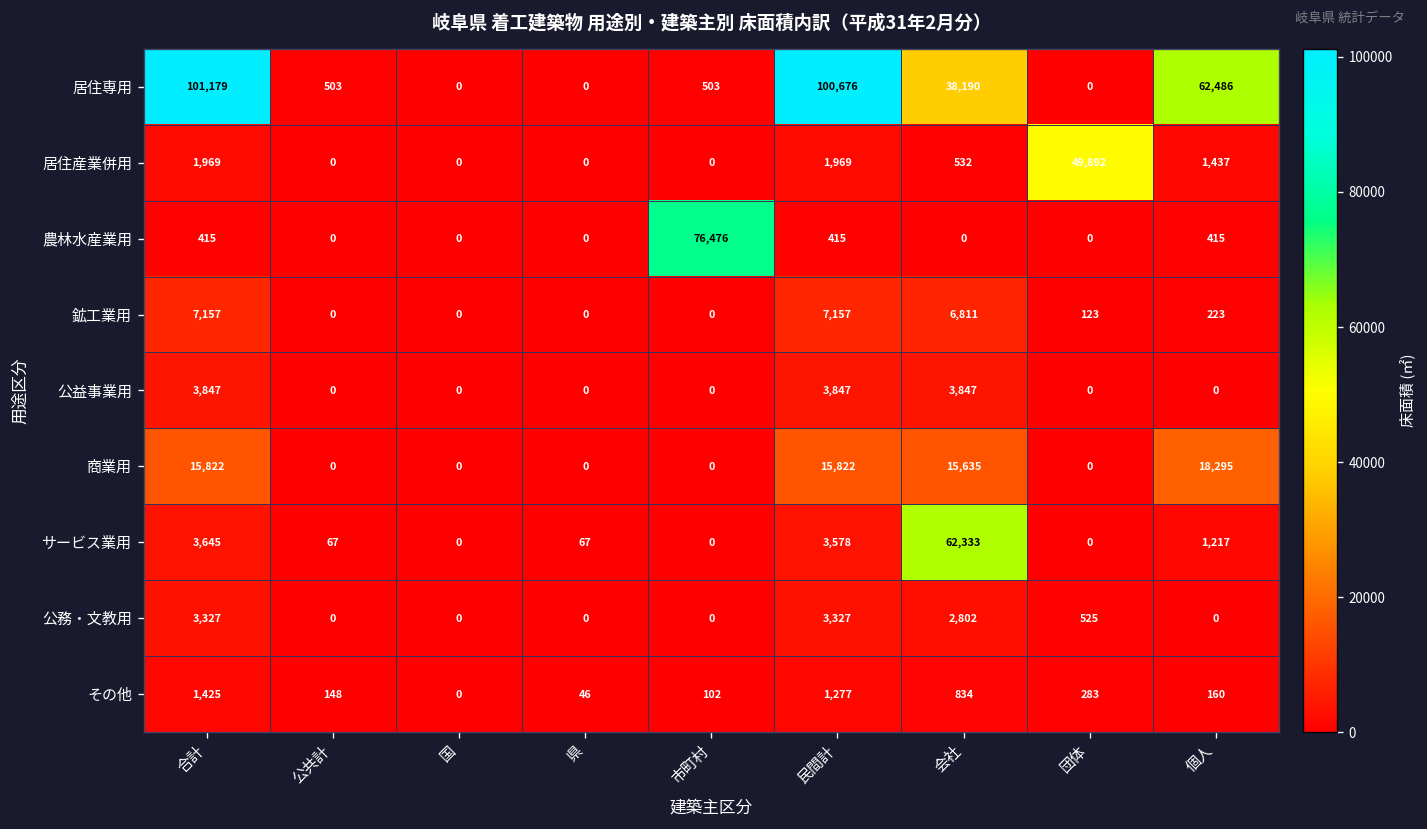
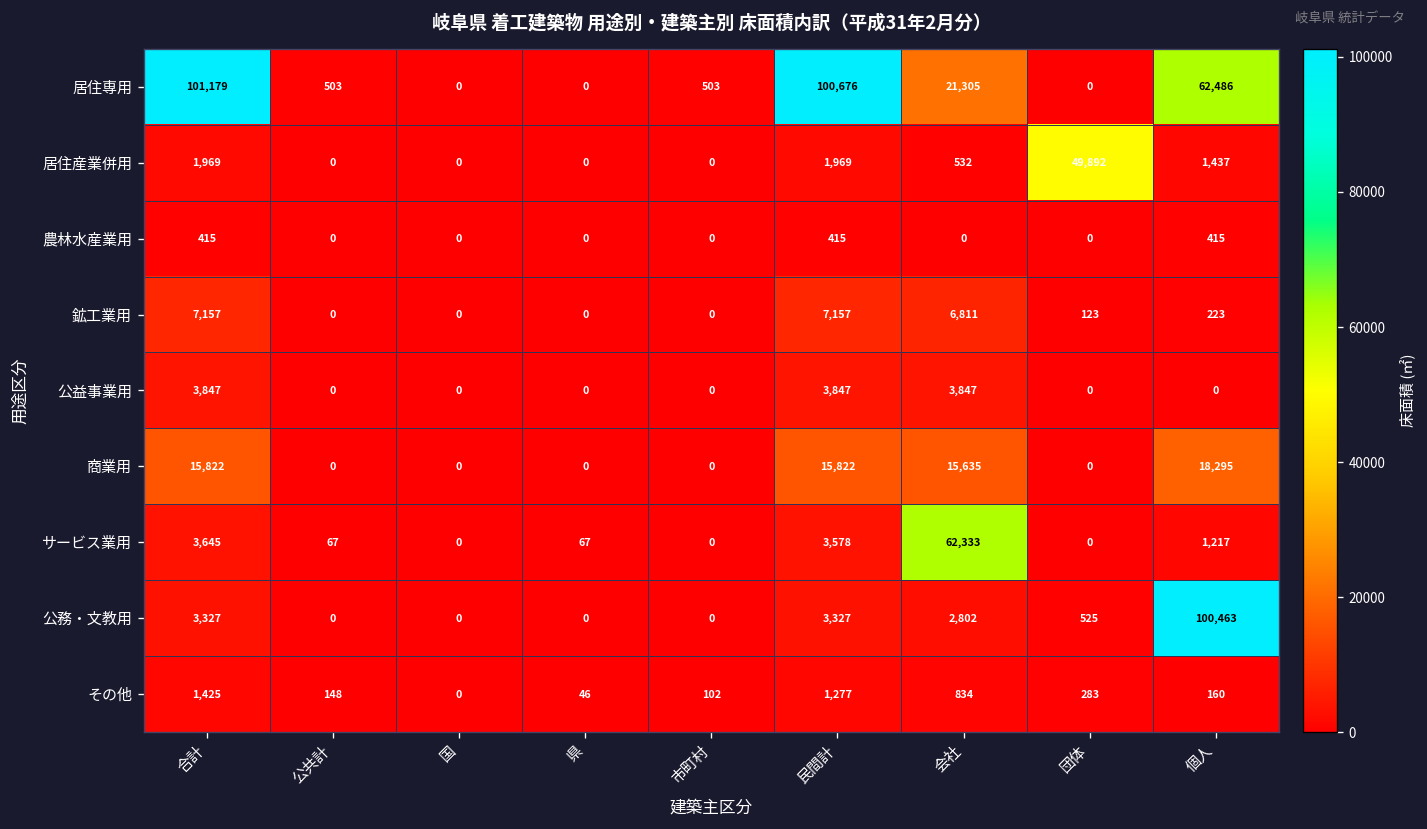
居住専用, 会社: 38,190 -> 21,305
農林水産業用, 市町村: 76,476 -> 0
公務・文教用, 個人: 0 -> 100,463
